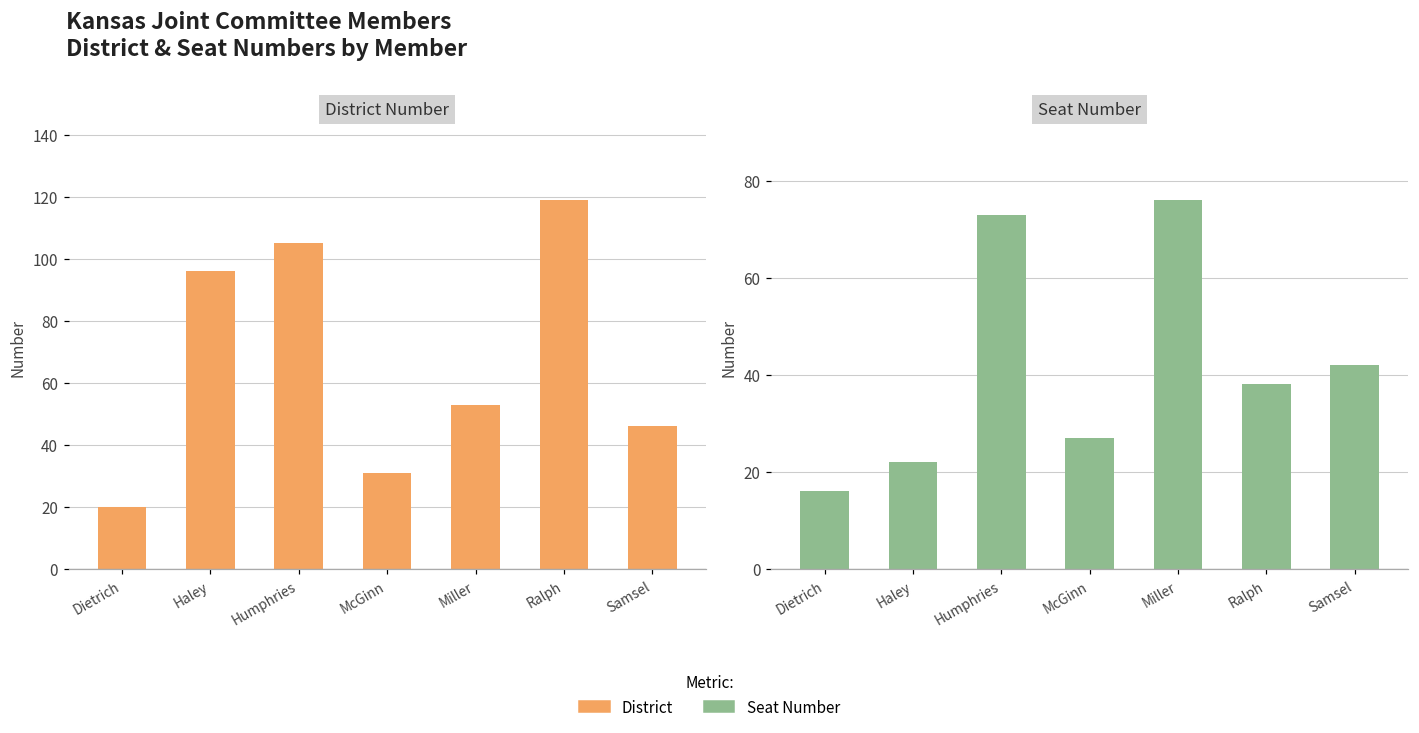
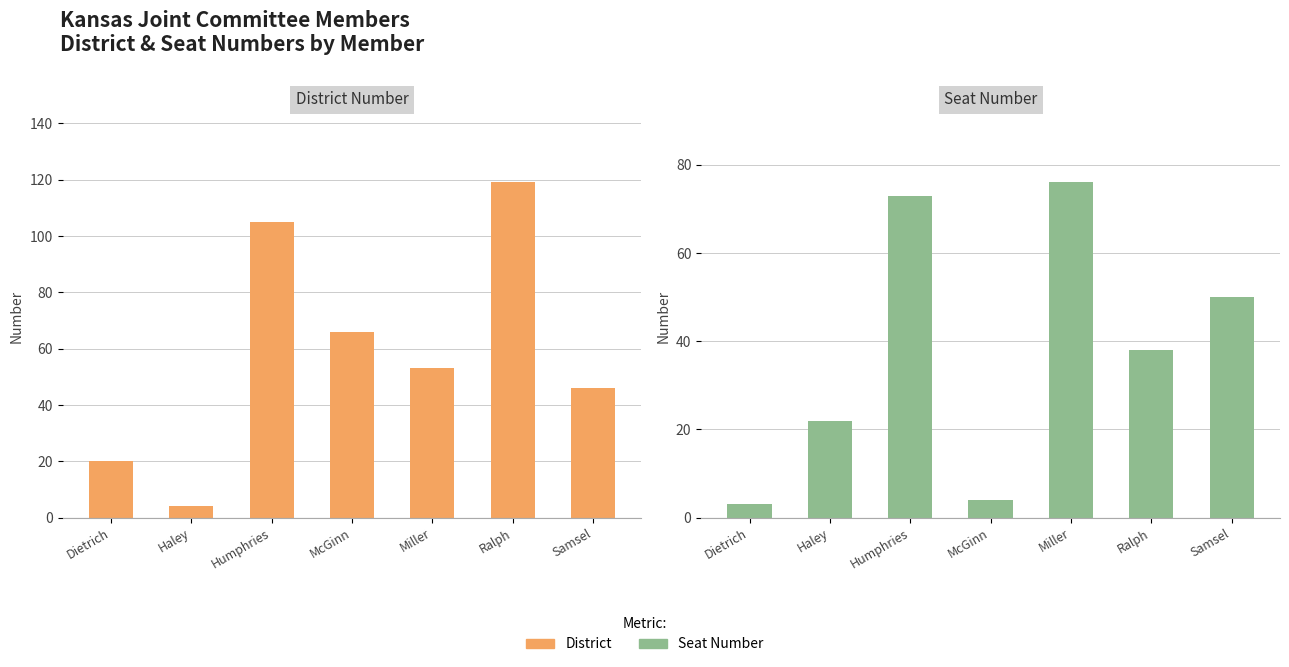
District Number, Haley: 96 -> 4
District Number, McGinn: 31 -> 66
Seat Number, Dietrich: 16 -> 3
Seat Number, McGinn: 27 -> 4
Seat Number, Samsel: 42 -> 50
